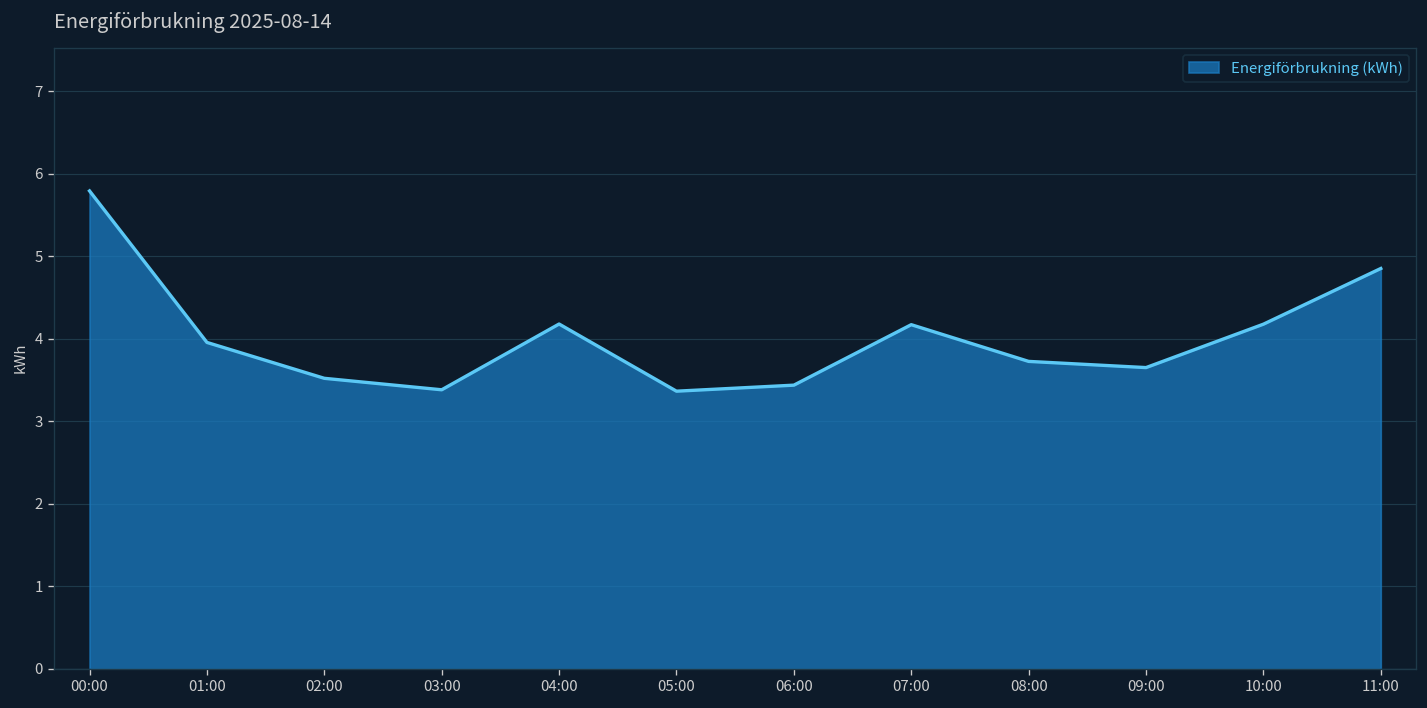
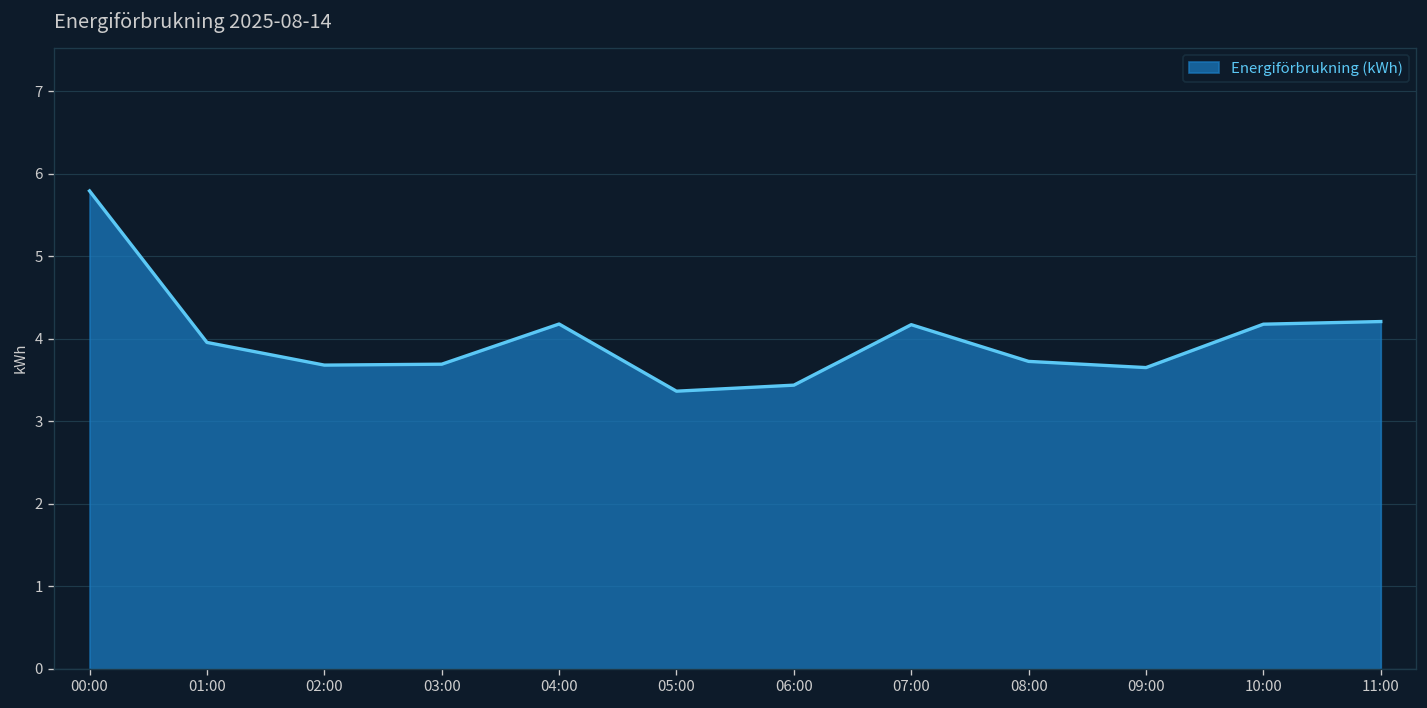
02:00: 3.5 -> 3.7
03:00: 3.4 -> 3.7
11:00: 4.9 -> 4.2
